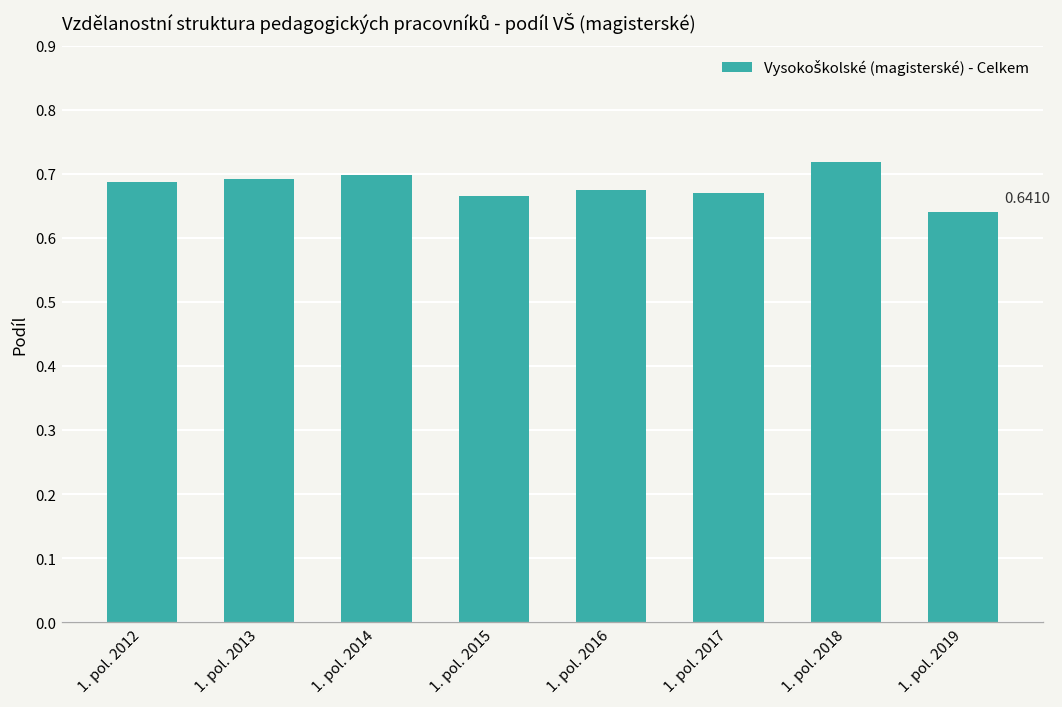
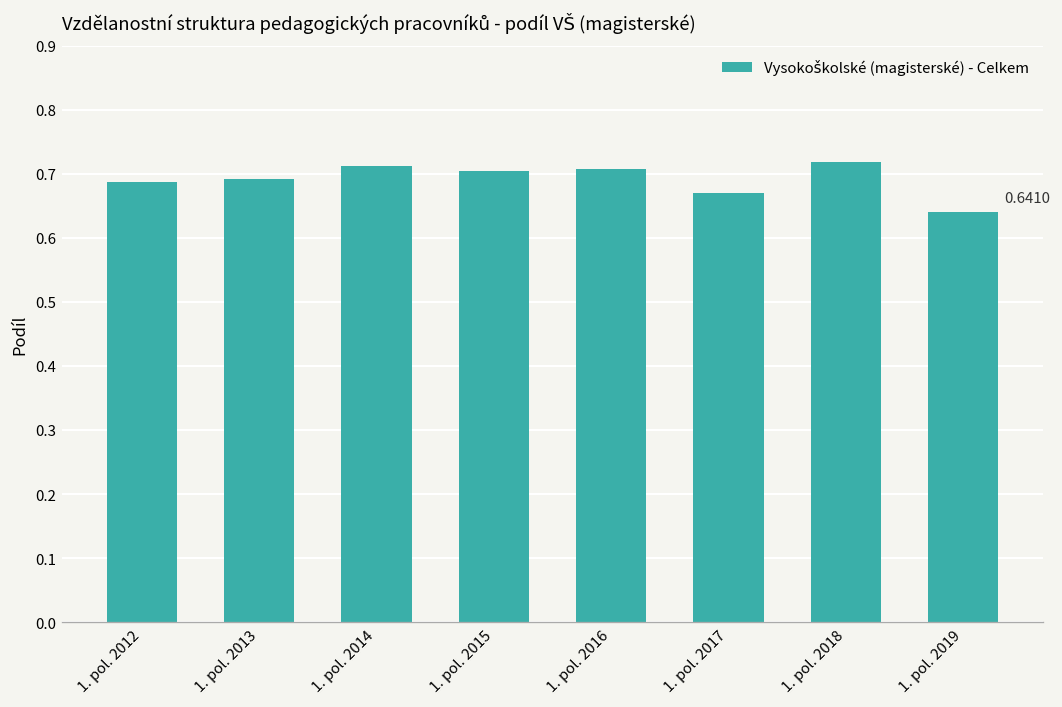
1. pol. 2014: 0.70 -> 0.71
1. pol. 2015: 0.67 -> 0.70
1. pol. 2016: 0.67 -> 0.71
